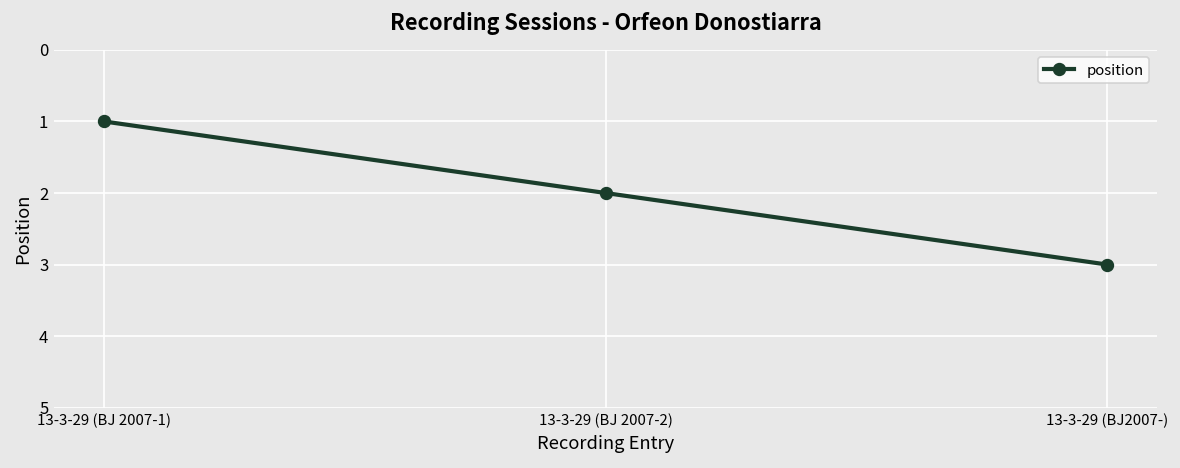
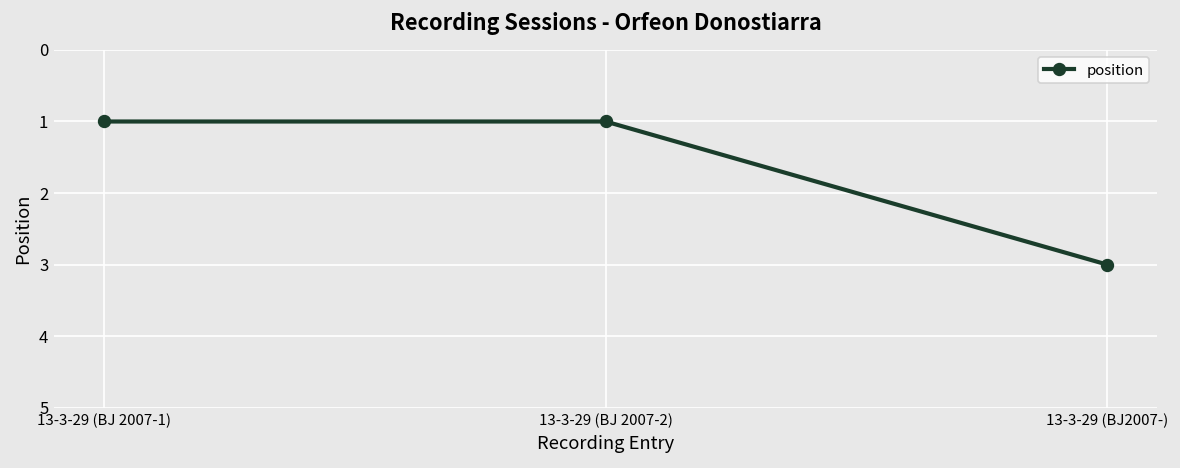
13-3-29 (BJ 2007-2): 2 -> 1
